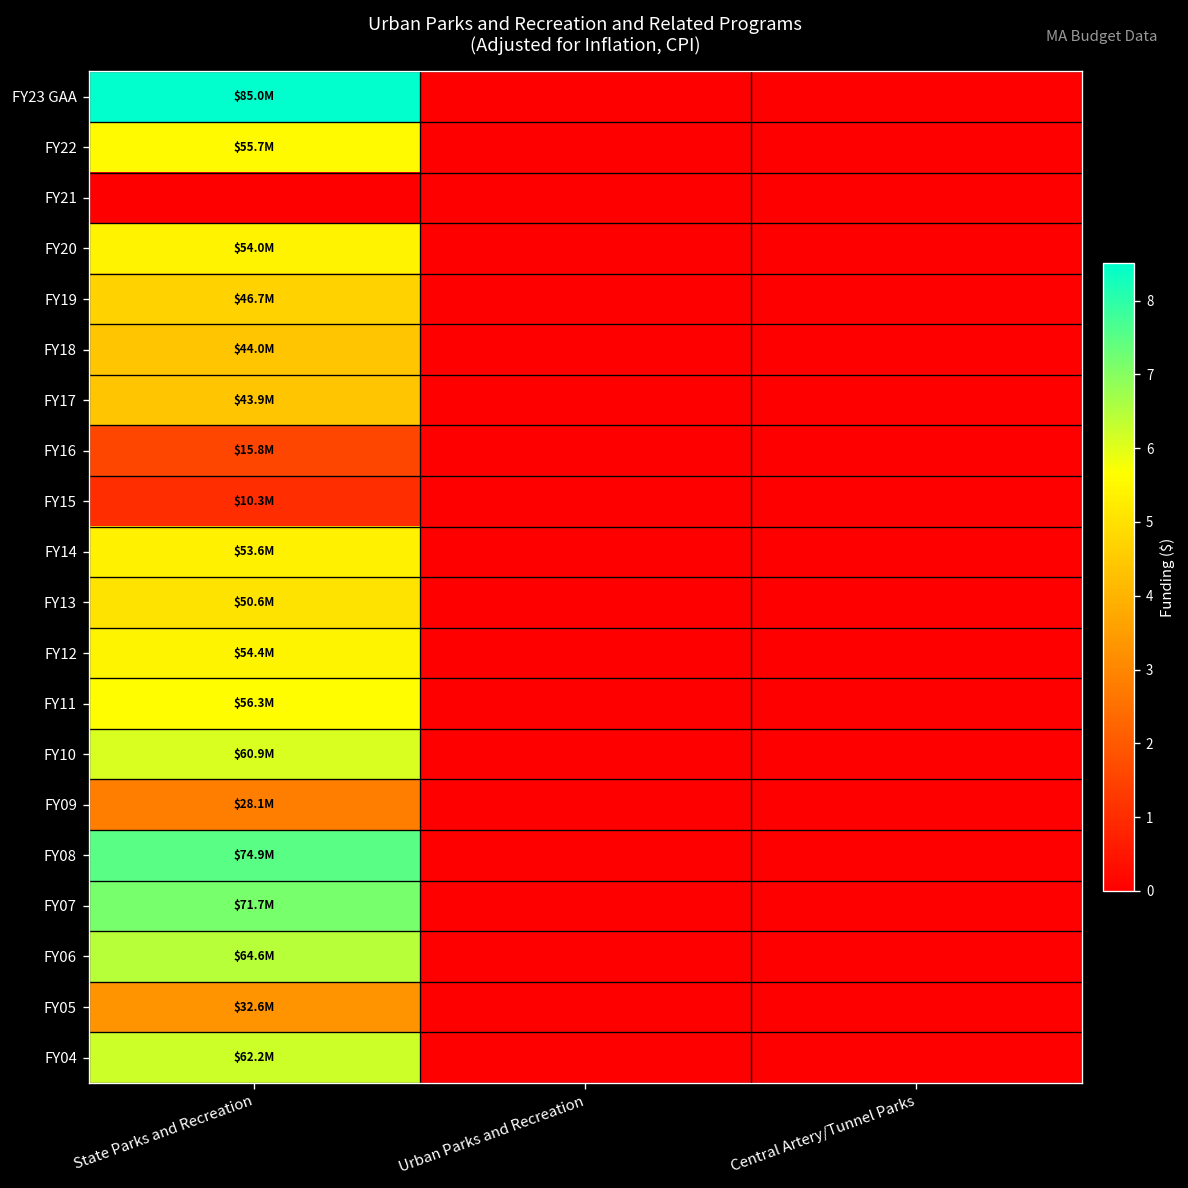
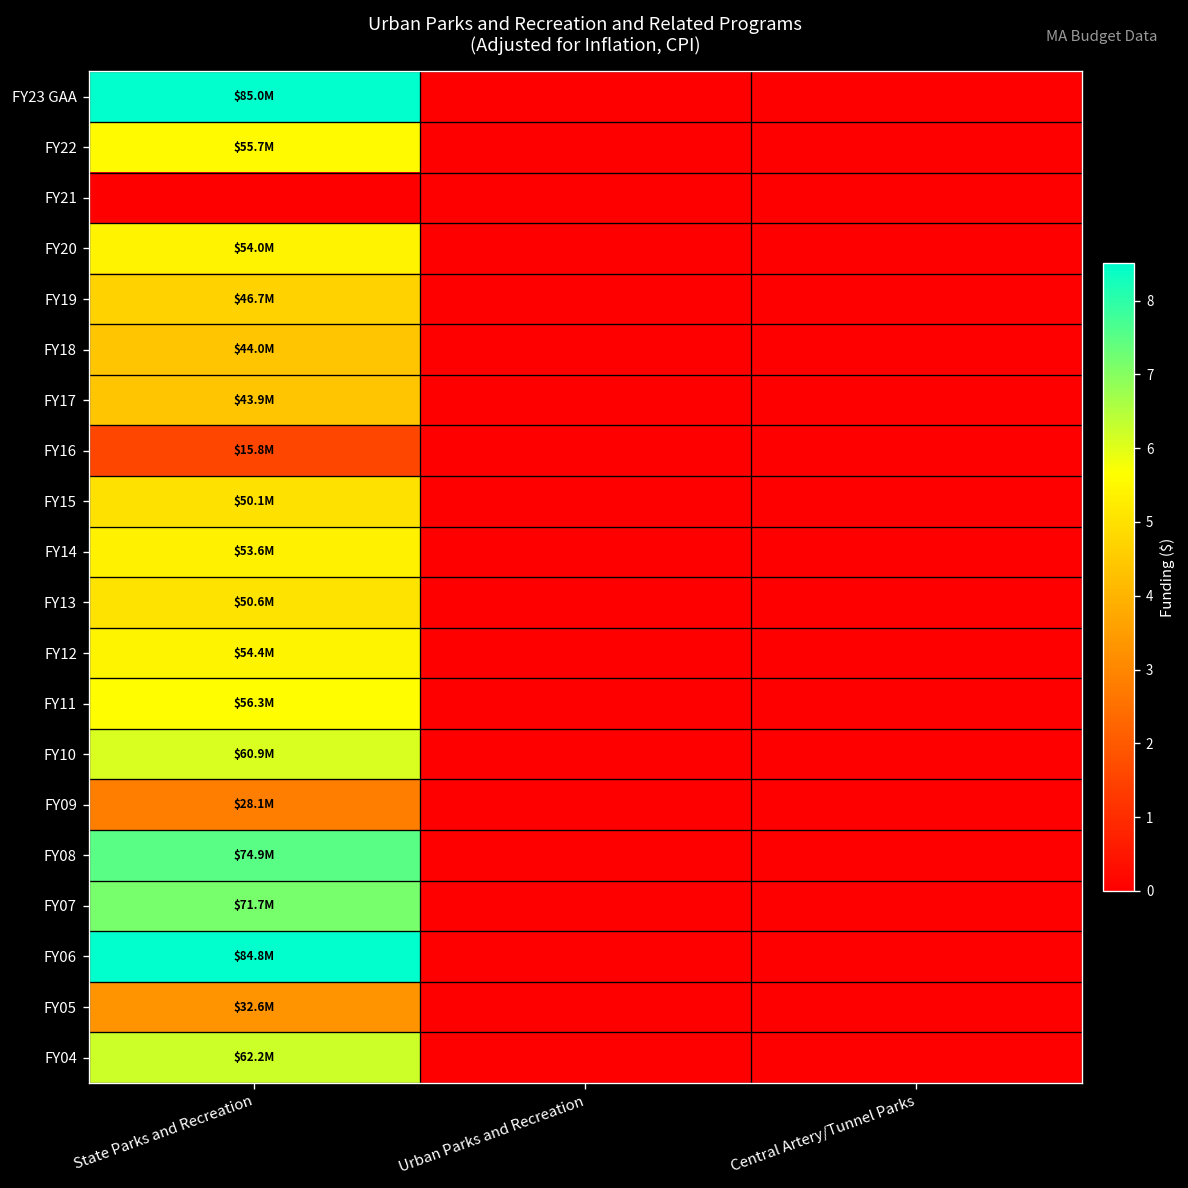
FY15, State Parks and Recreation: $10.3M -> $50.1M
FY06, State Parks and Recreation: $64.6M -> $84.8M
